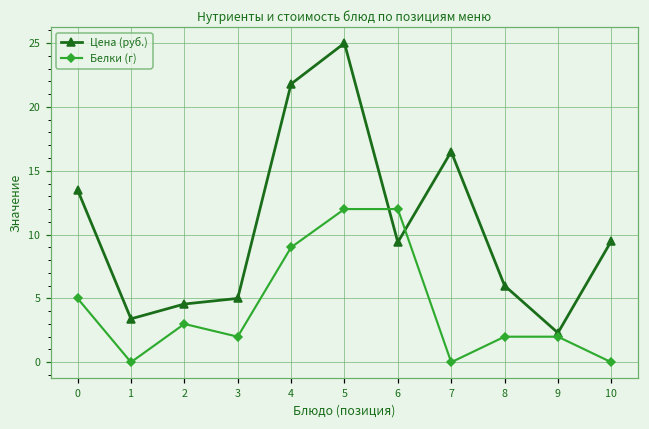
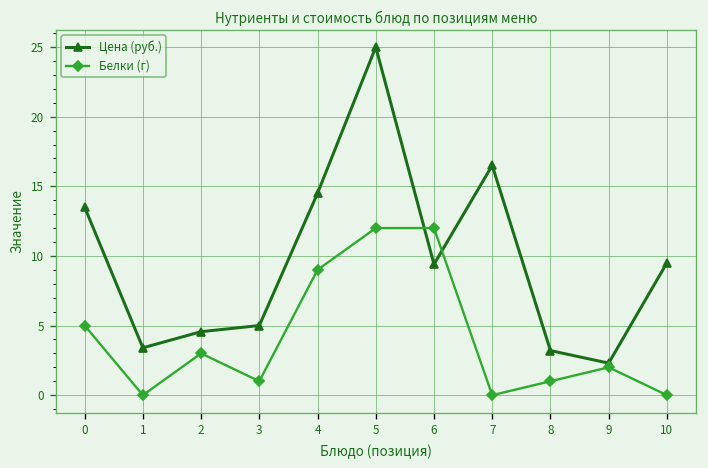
Белки (г), 3: 2 -> 1
Цена (руб.), 4: 21.8 -> 14.5
Цена (руб.), 8: 6.0 -> 3.2
Белки (г), 8: 2 -> 1
